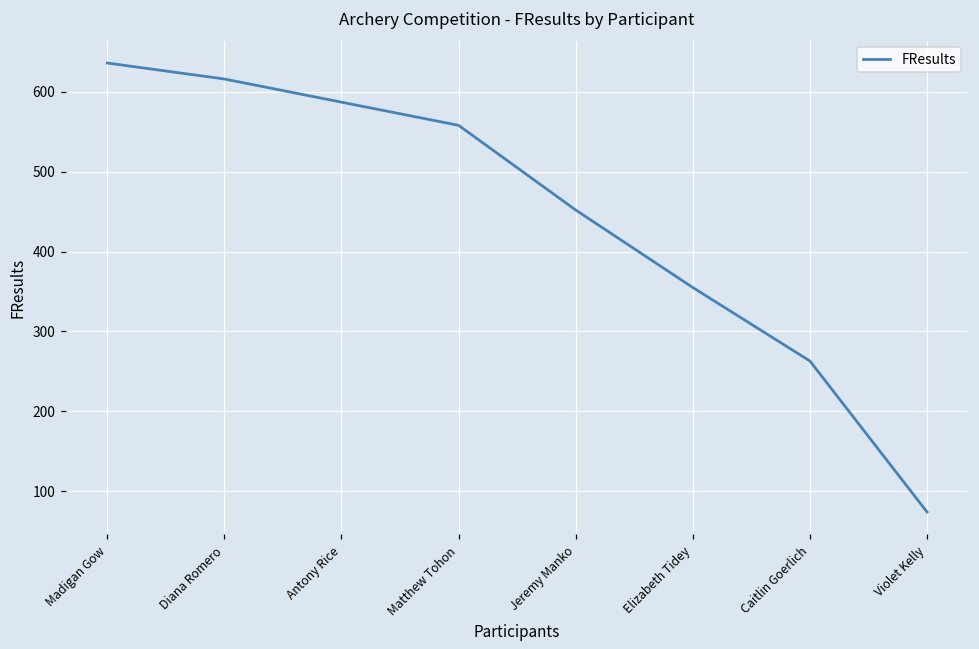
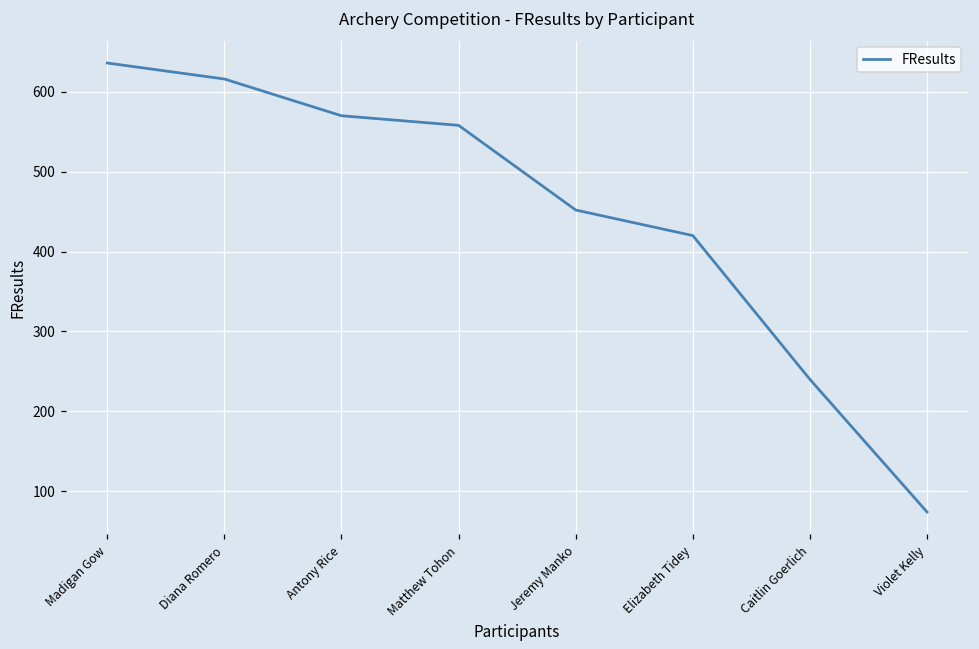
Antony Rice: 590 -> 570
Elizabeth Tidey: 360 -> 420
Caitlin Goerlich: 260 -> 240
